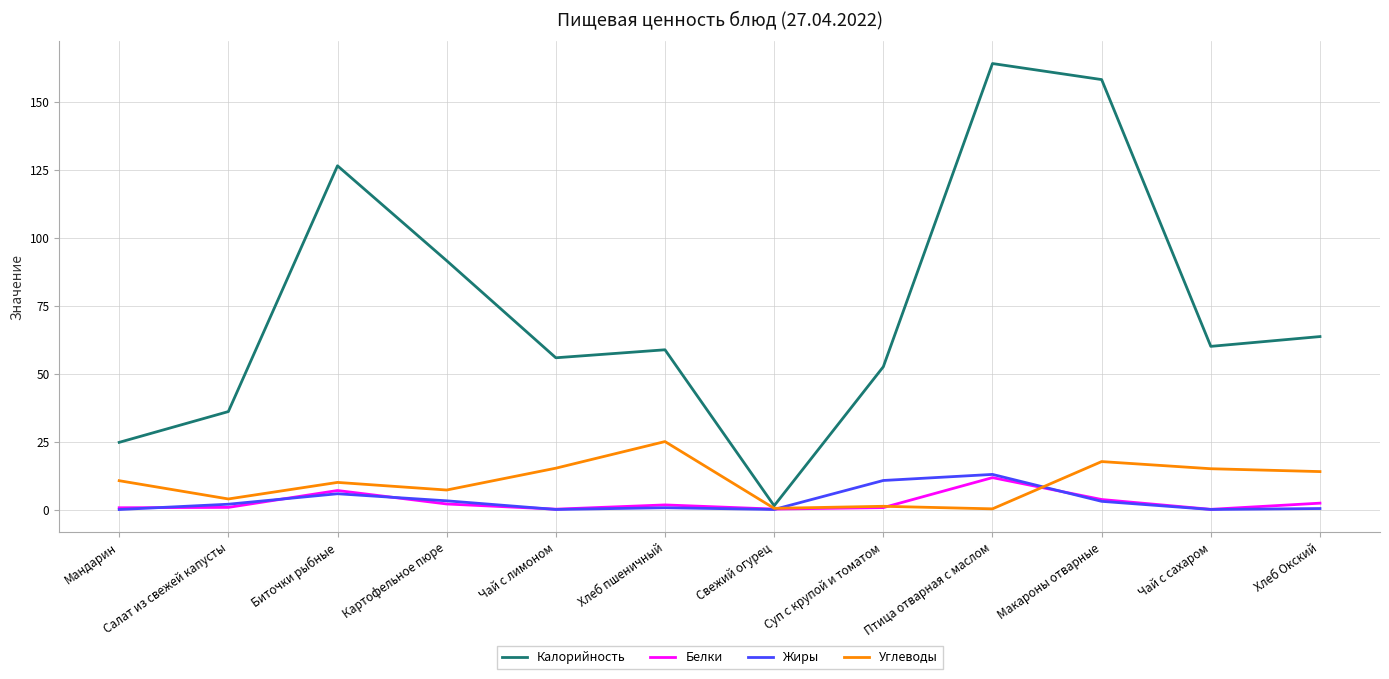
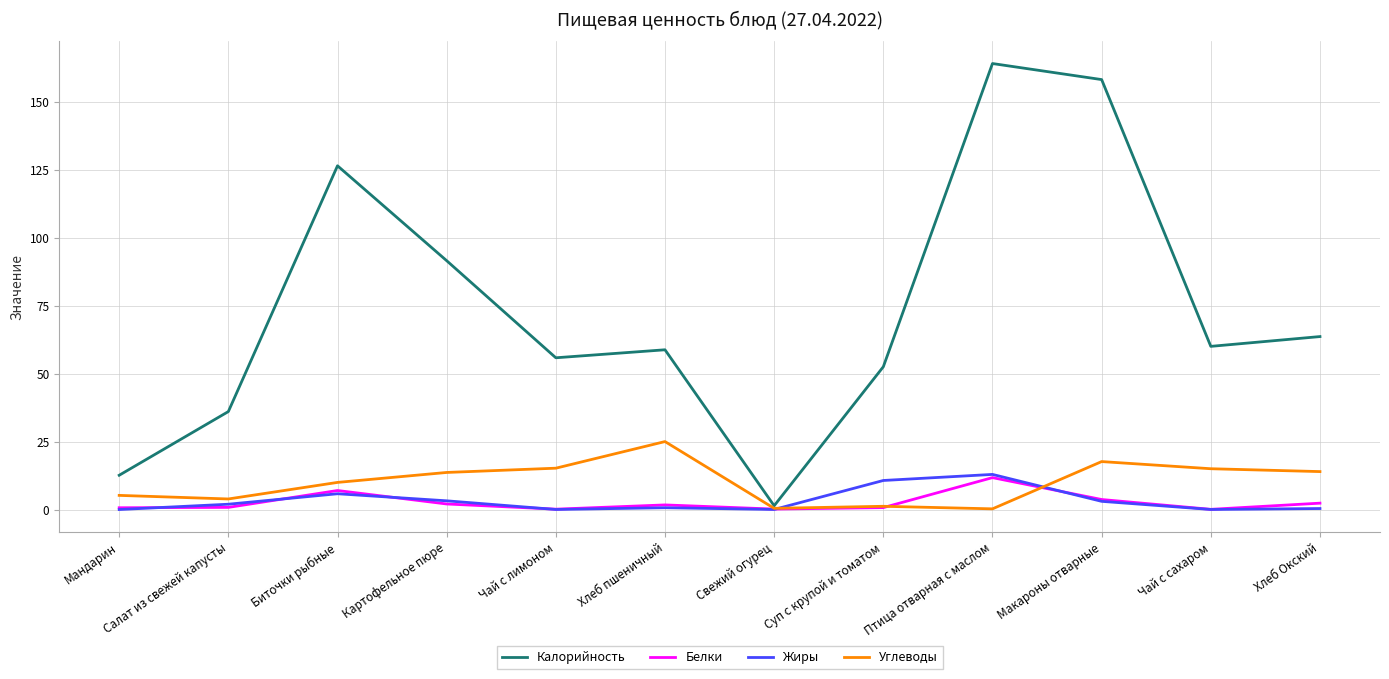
Калорийность, Мандарин: 25 -> 13
Углеводы, Мандарин: 11 -> 5
Углеводы, Картофельное пюре: 7 -> 14
